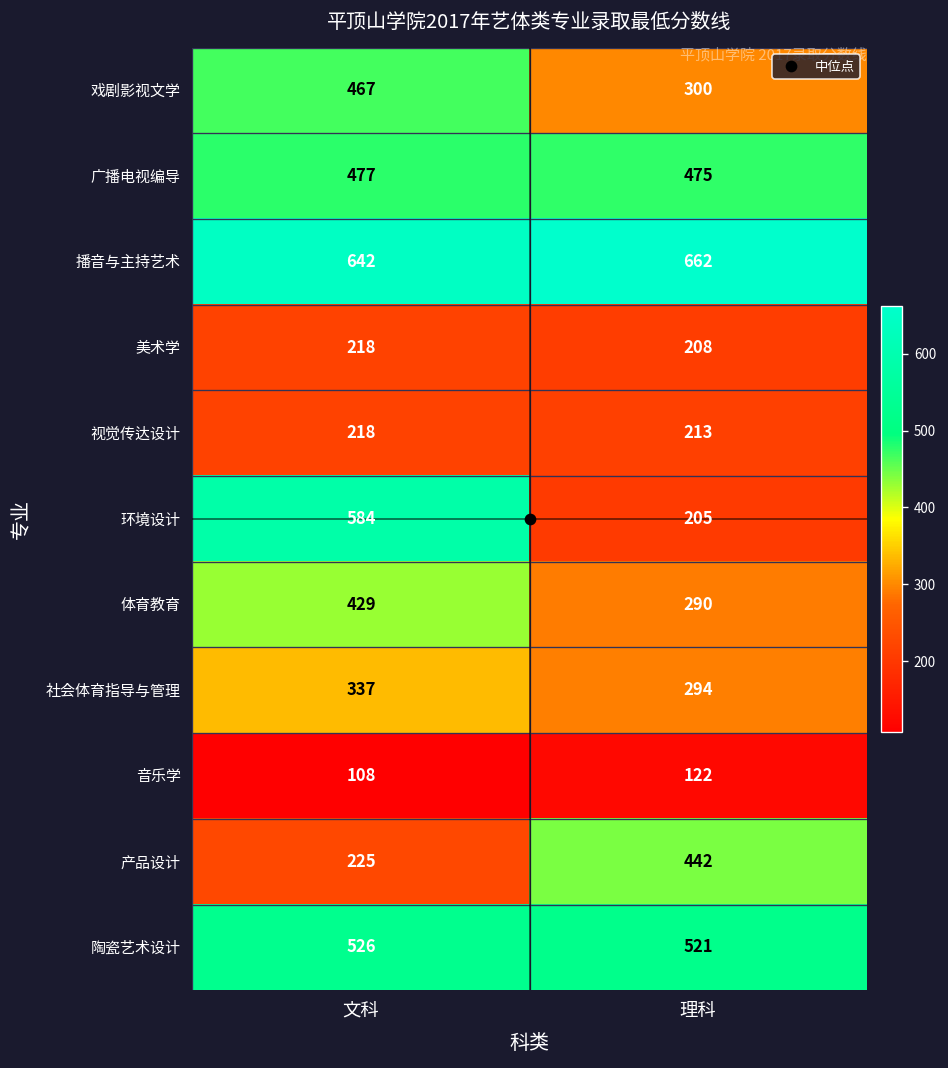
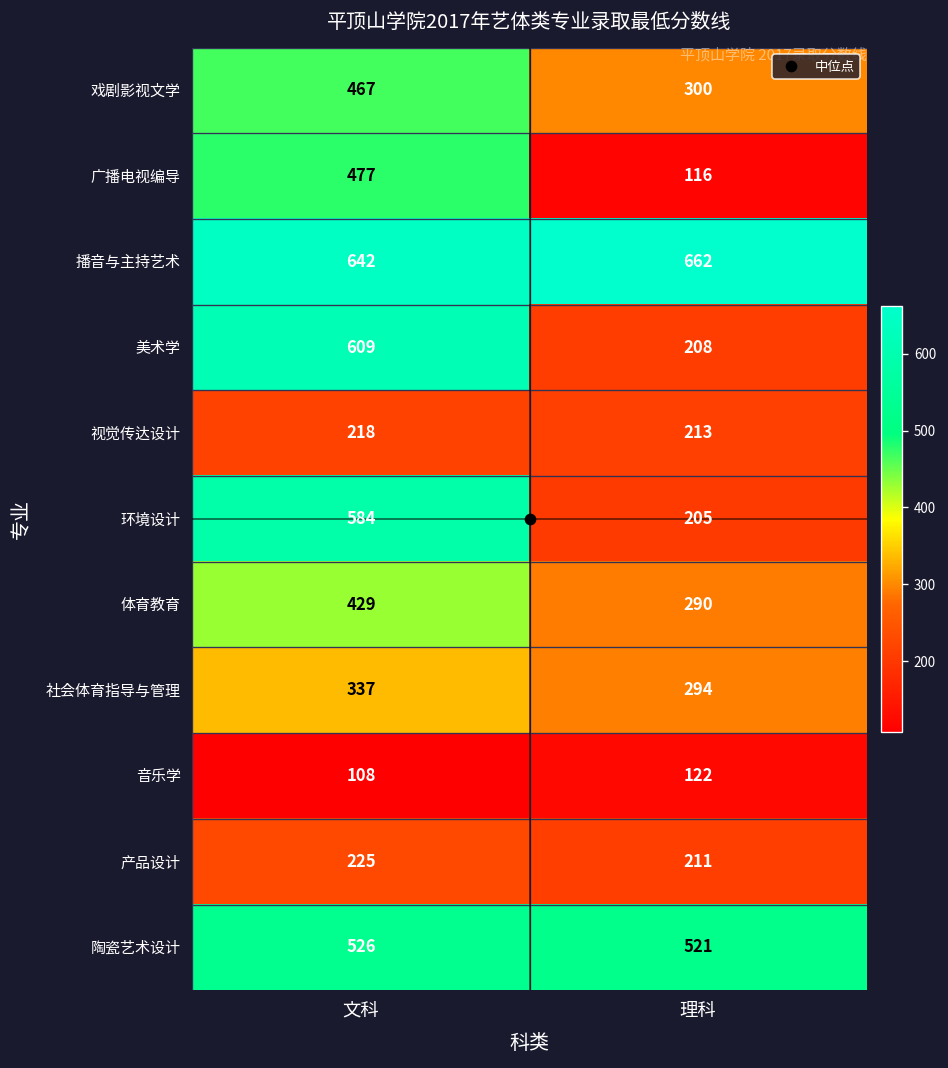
广播电视编导, 理科: 475 -> 116
美术学, 文科: 218 -> 609
产品设计, 理科: 442 -> 211
